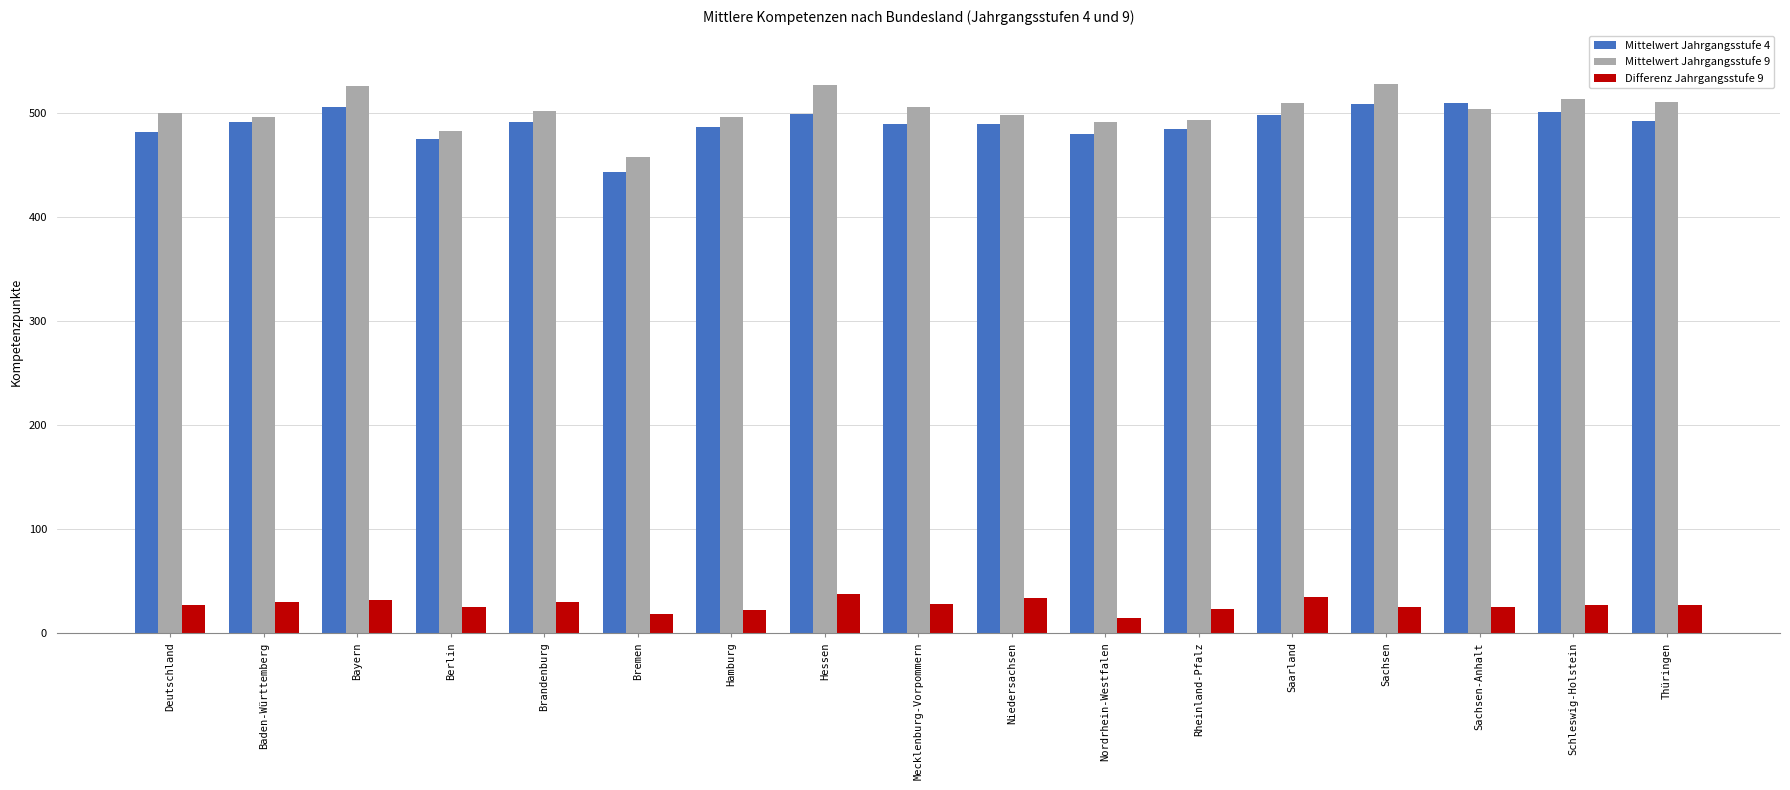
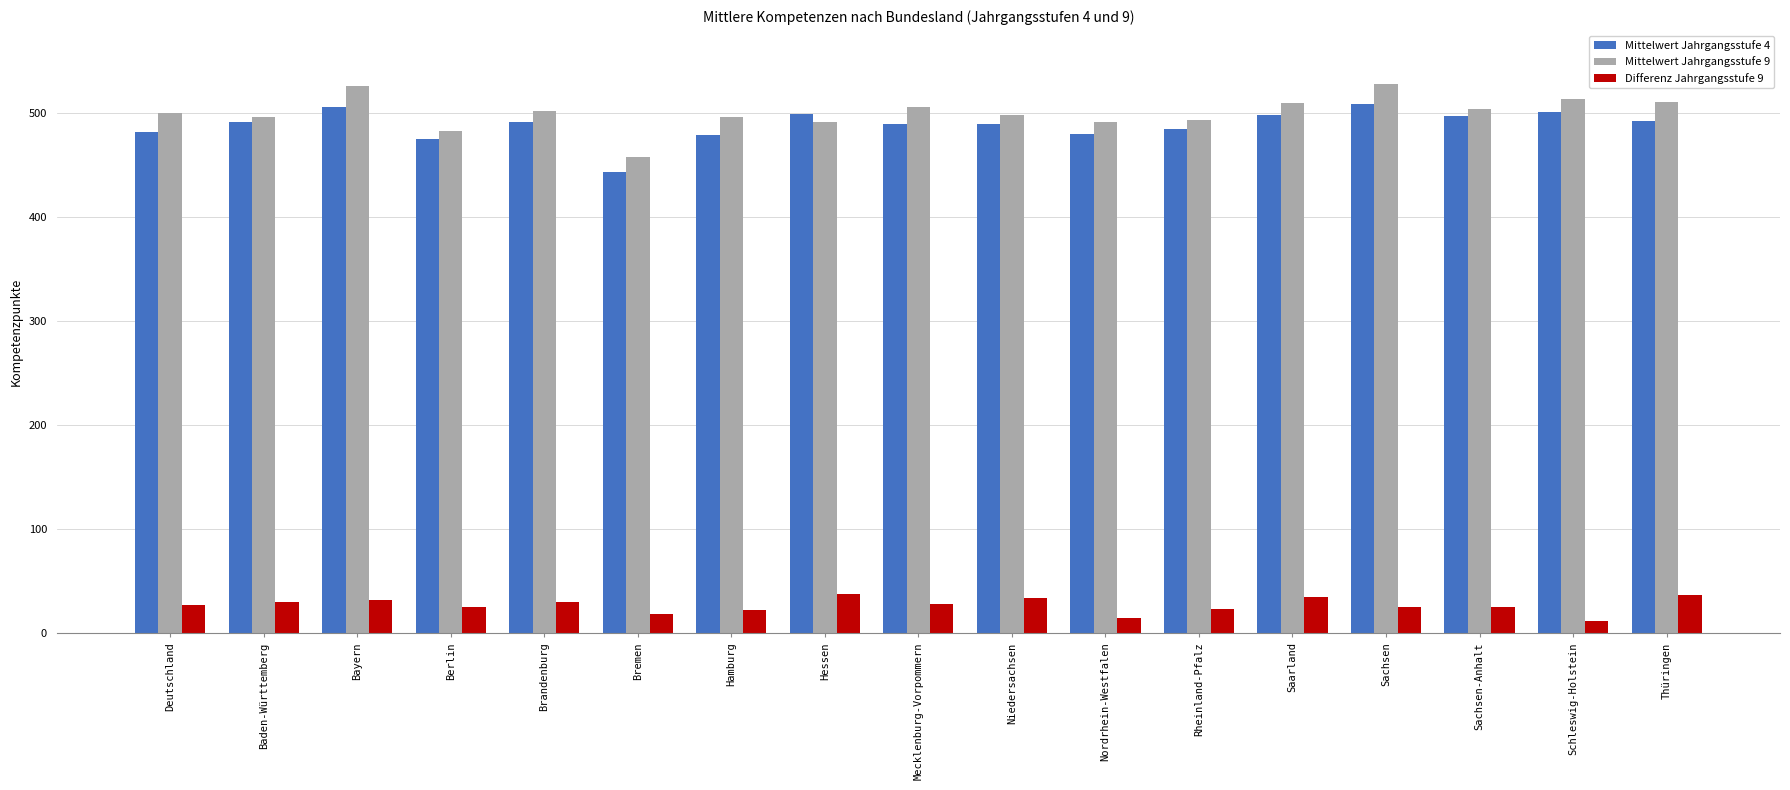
Mittelwert Jahrgangsstufe 4, Hamburg: 487 -> 479
Mittelwert Jahrgangsstufe 9, Hessen: 527 -> 492
Mittelwert Jahrgangsstufe 4, Sachsen-Anhalt: 510 -> 497
Differenz Jahrgangsstufe 9, Schleswig-Holstein: 27 -> 12
Differenz Jahrgangsstufe 9, Thüringen: 27 -> 37
